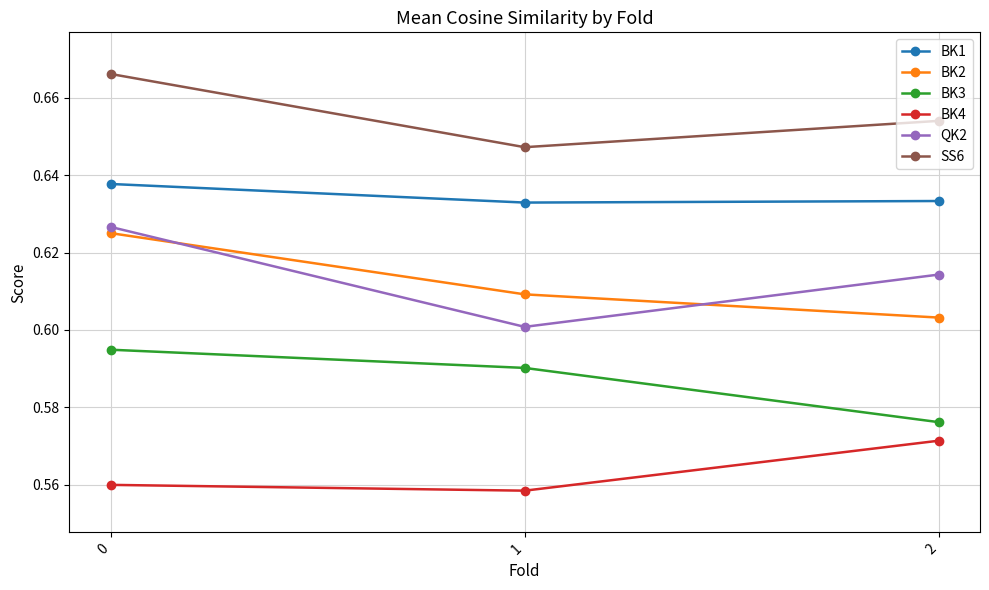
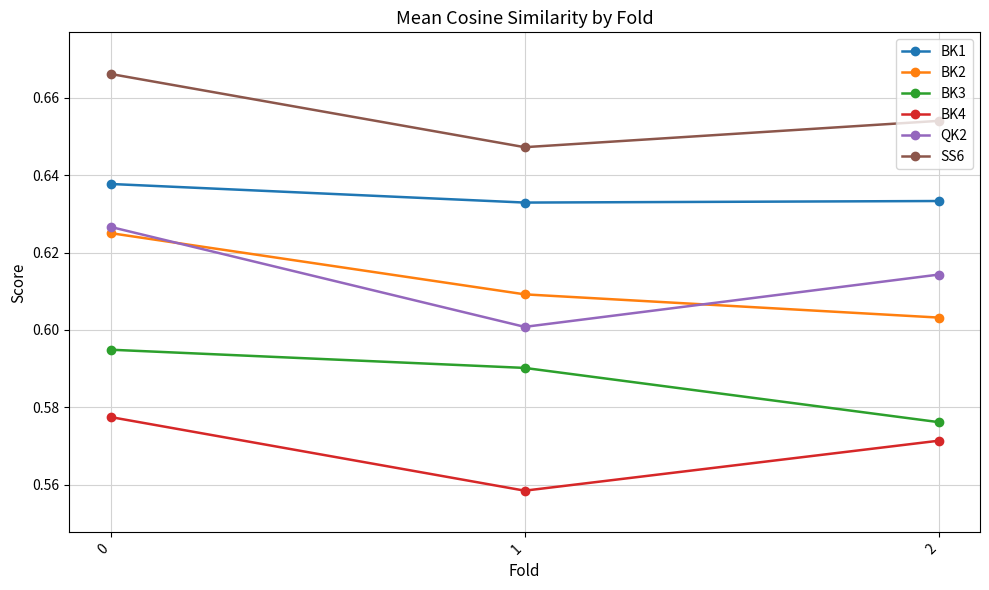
BK4, 0: 0.560 -> 0.578
